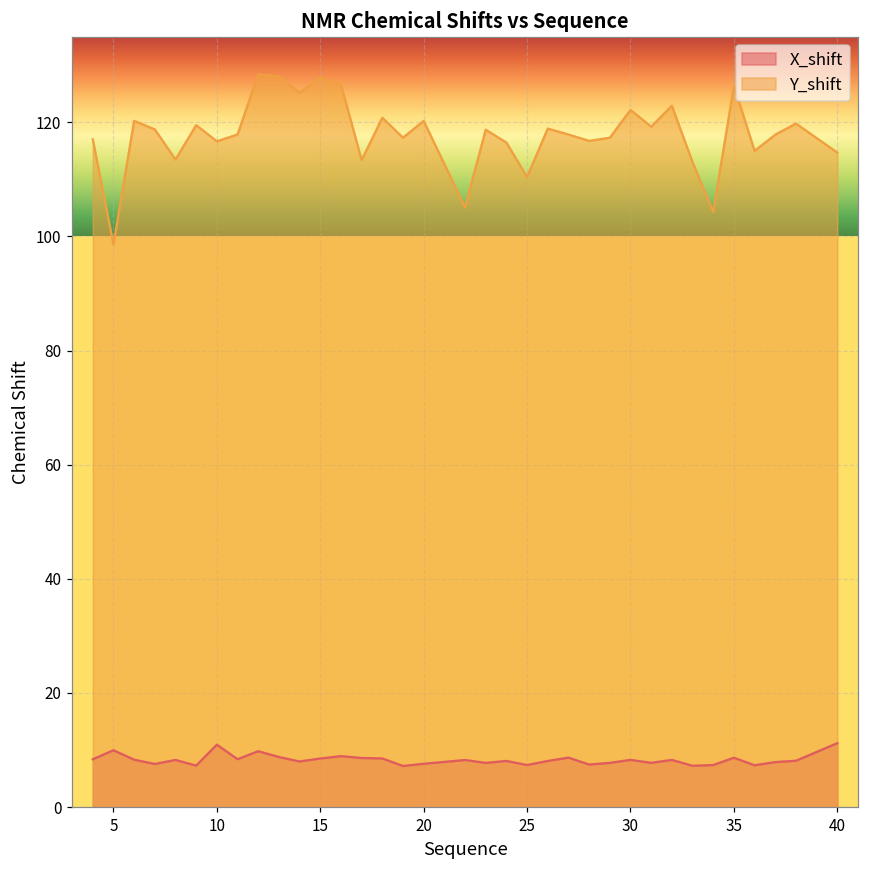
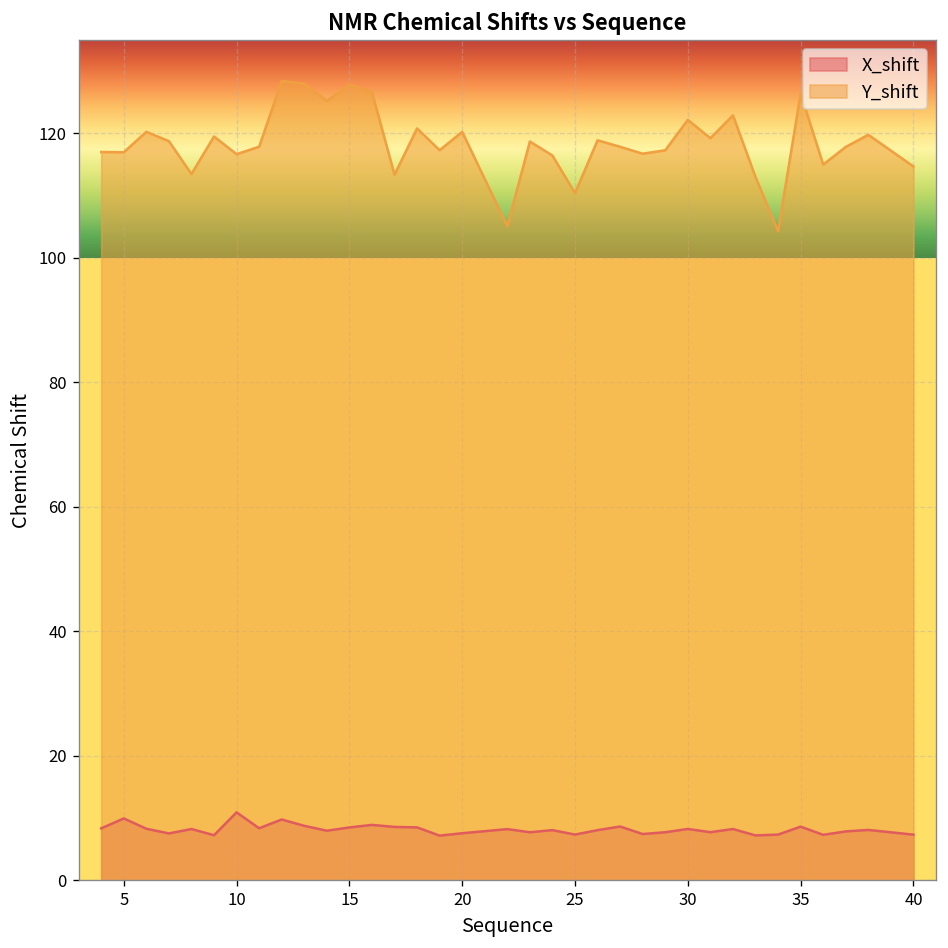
Y_shift, 5: 99 -> 117
X_shift, 40: 11 -> 7
